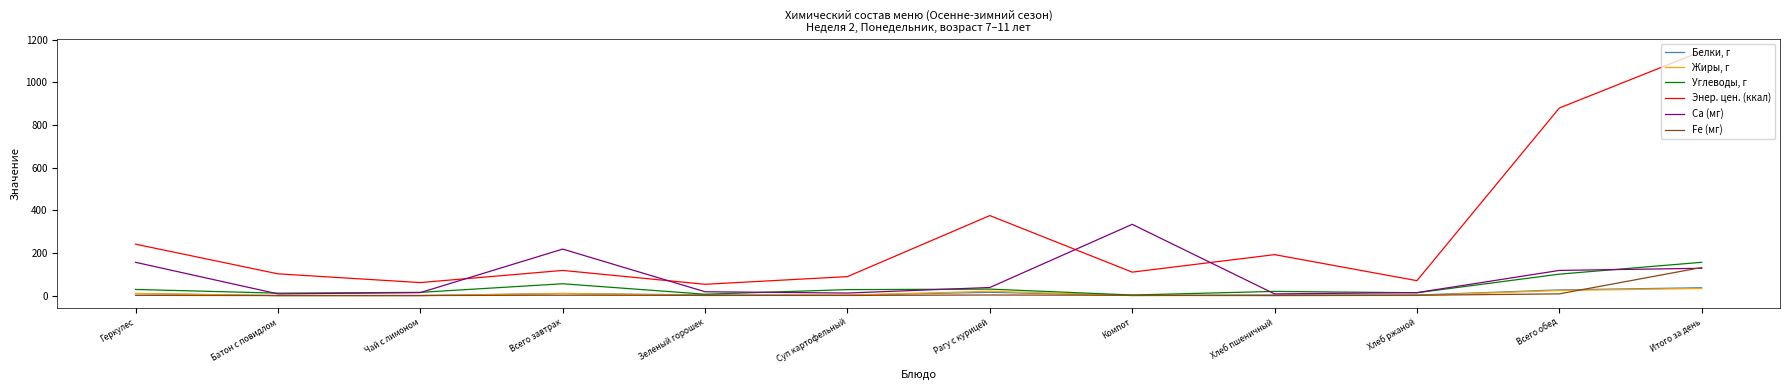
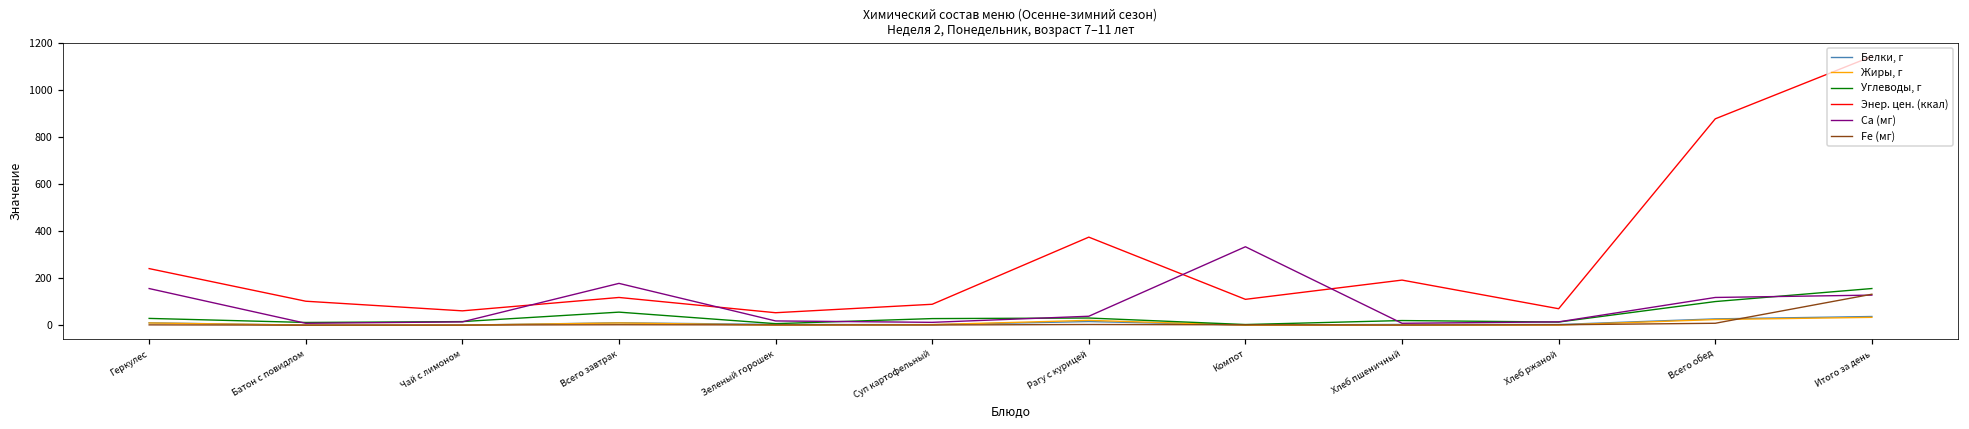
Ca (мг), Всего завтрак: 220 -> 180
